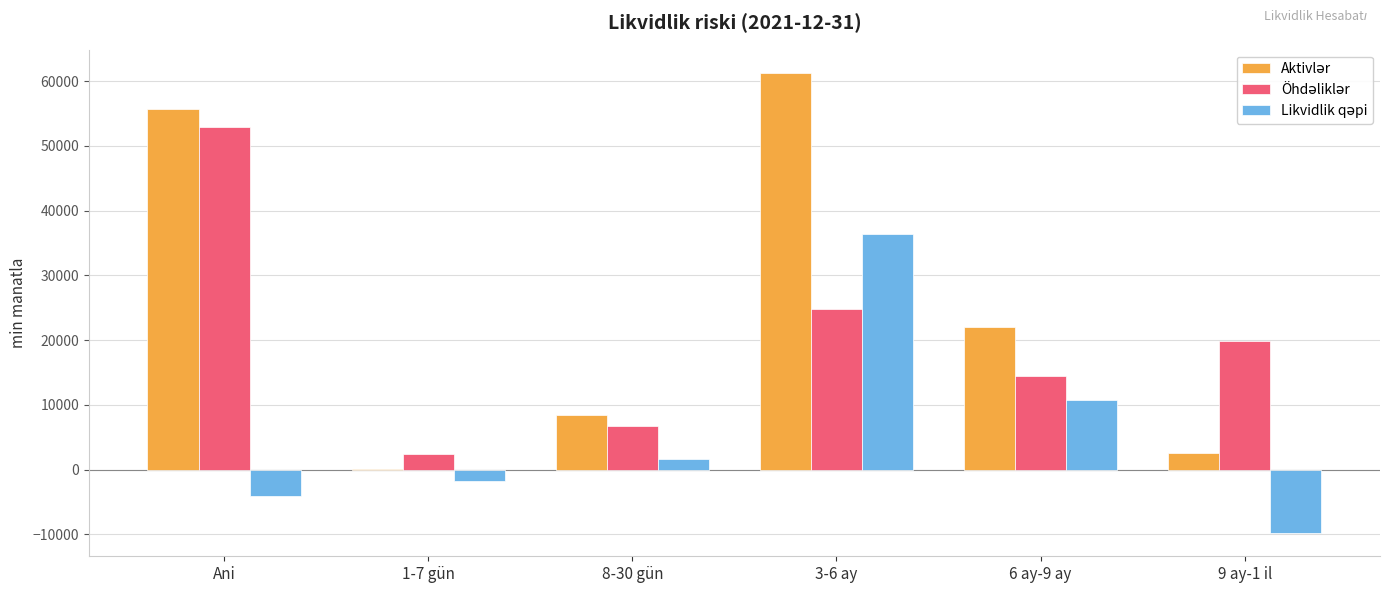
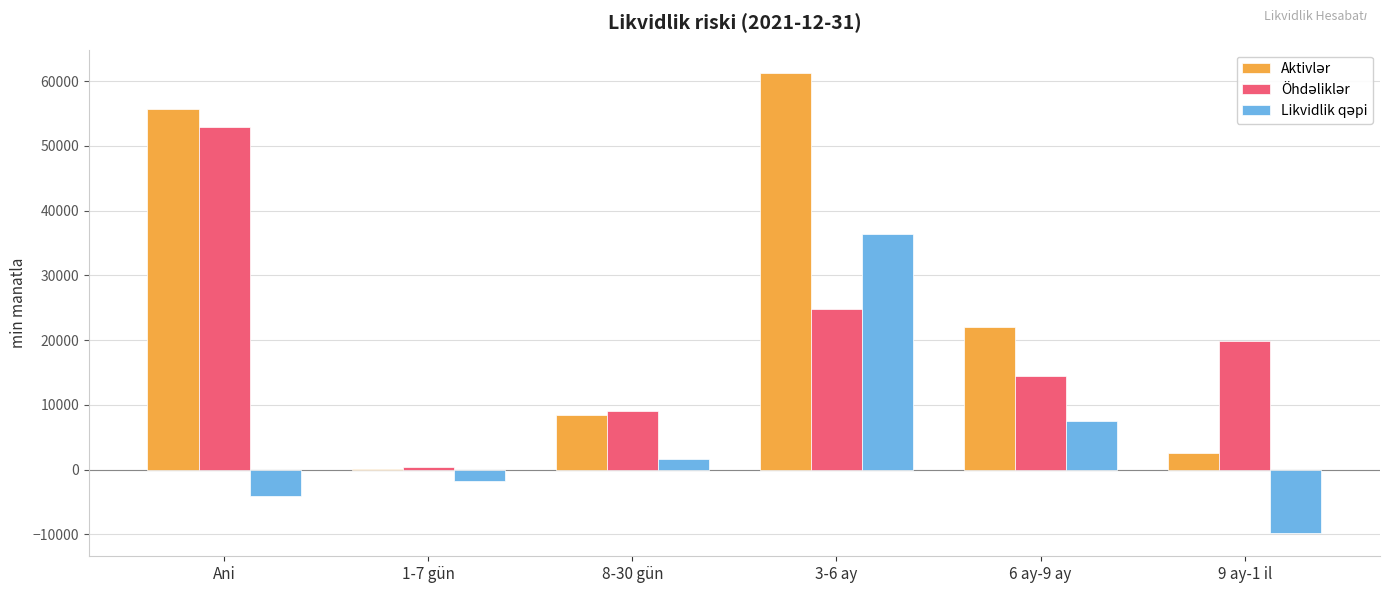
Öhdəliklər, 1-7 gün: 2000 -> 0
Öhdəliklər, 8-30 gün: 7000 -> 9000
Likvidlik qəpi, 6 ay-9 ay: 11000 -> 7000
